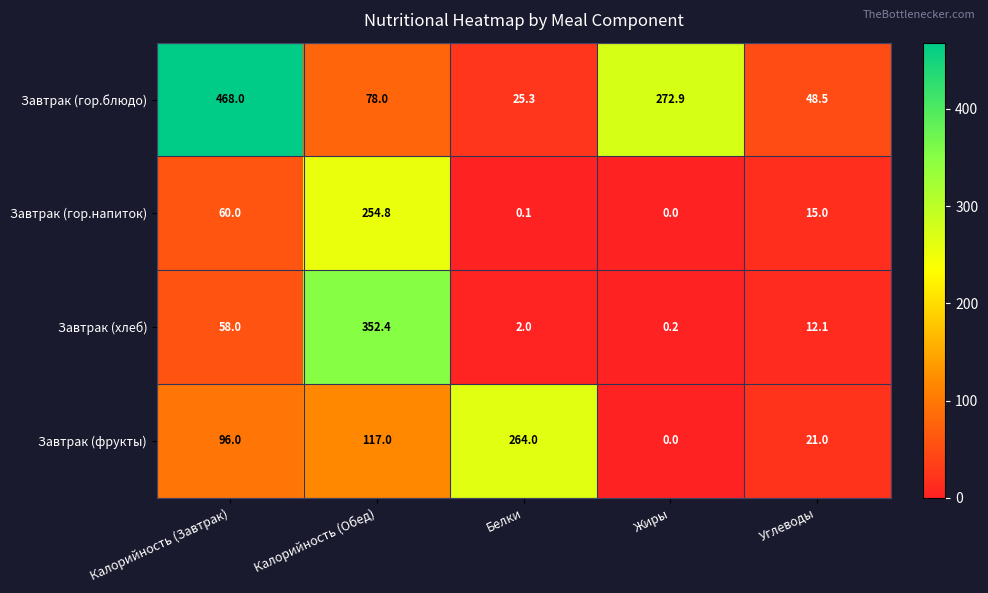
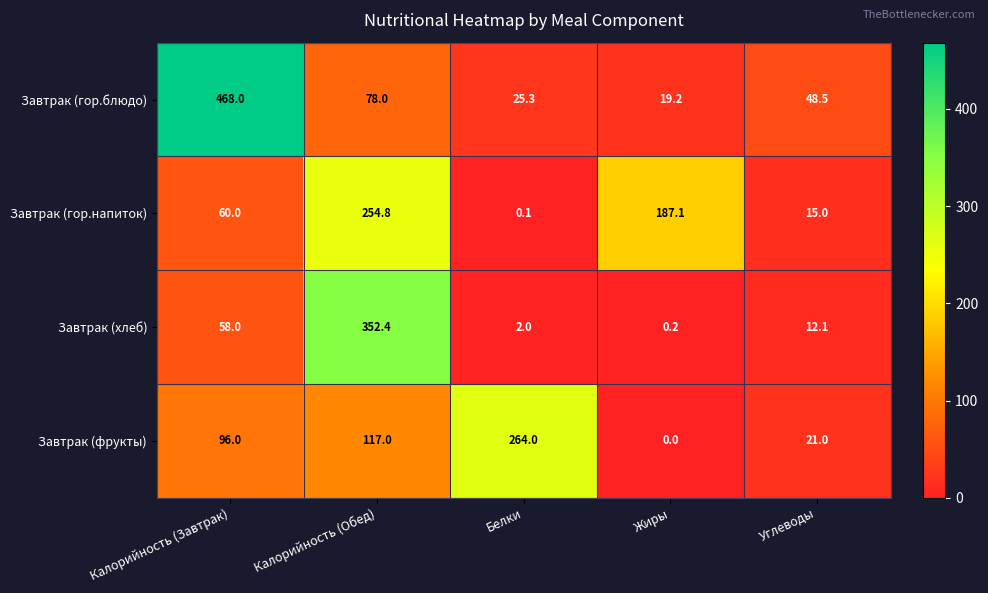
Завтрак (гор.блюдо), Жиры: 272.9 -> 19.2
Завтрак (гор.напиток), Жиры: 0.0 -> 187.1
